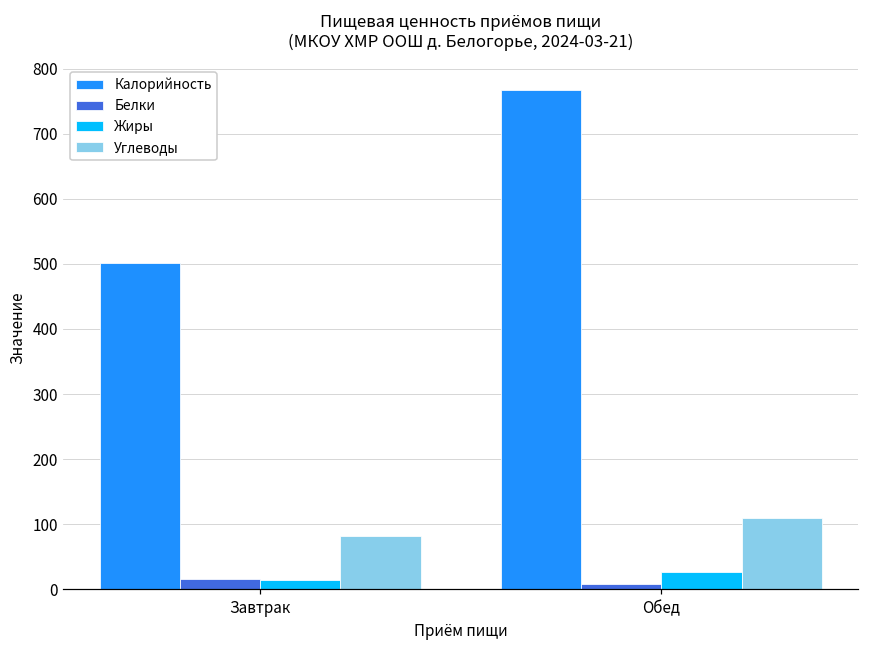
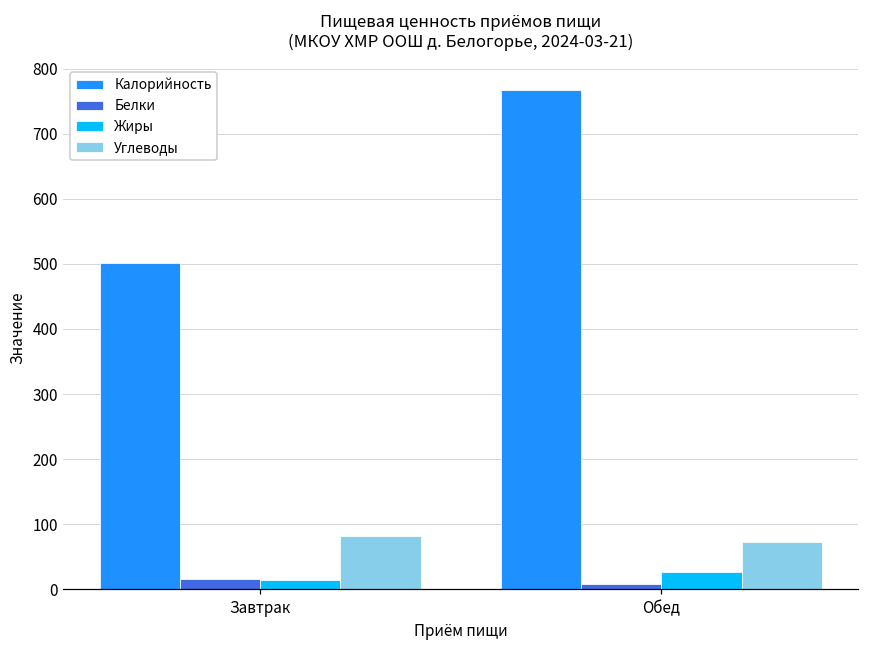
Углеводы, Обед: 110 -> 70
